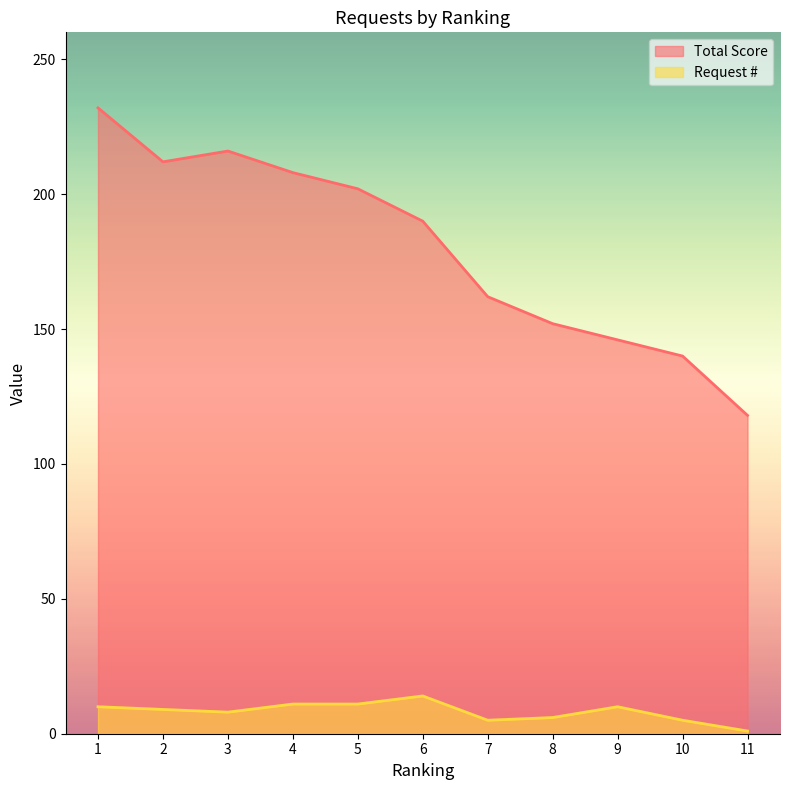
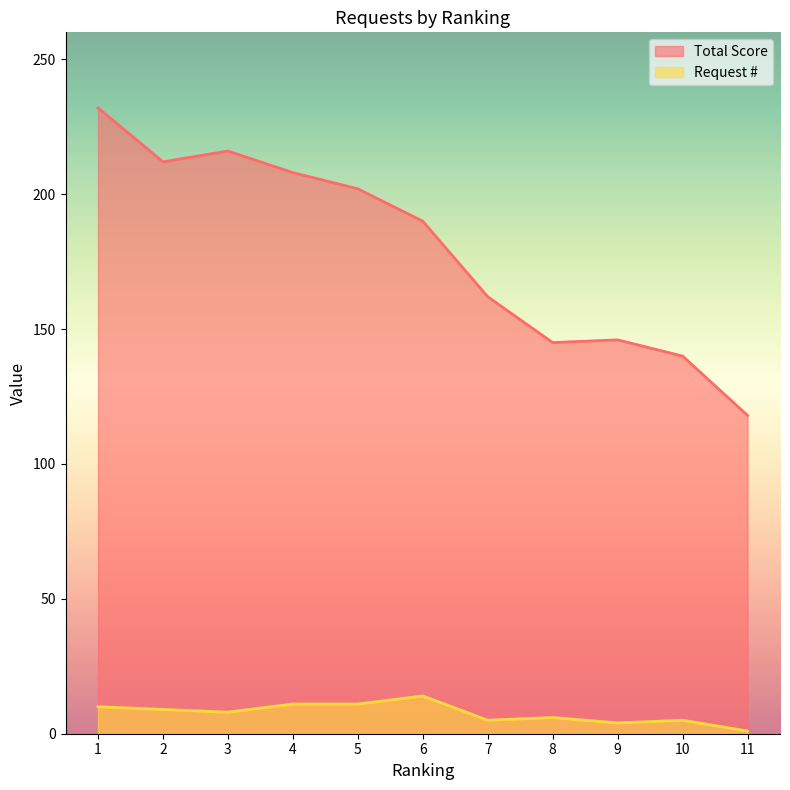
Total Score, 8: 152 -> 145
Request #, 9: 10 -> 4
